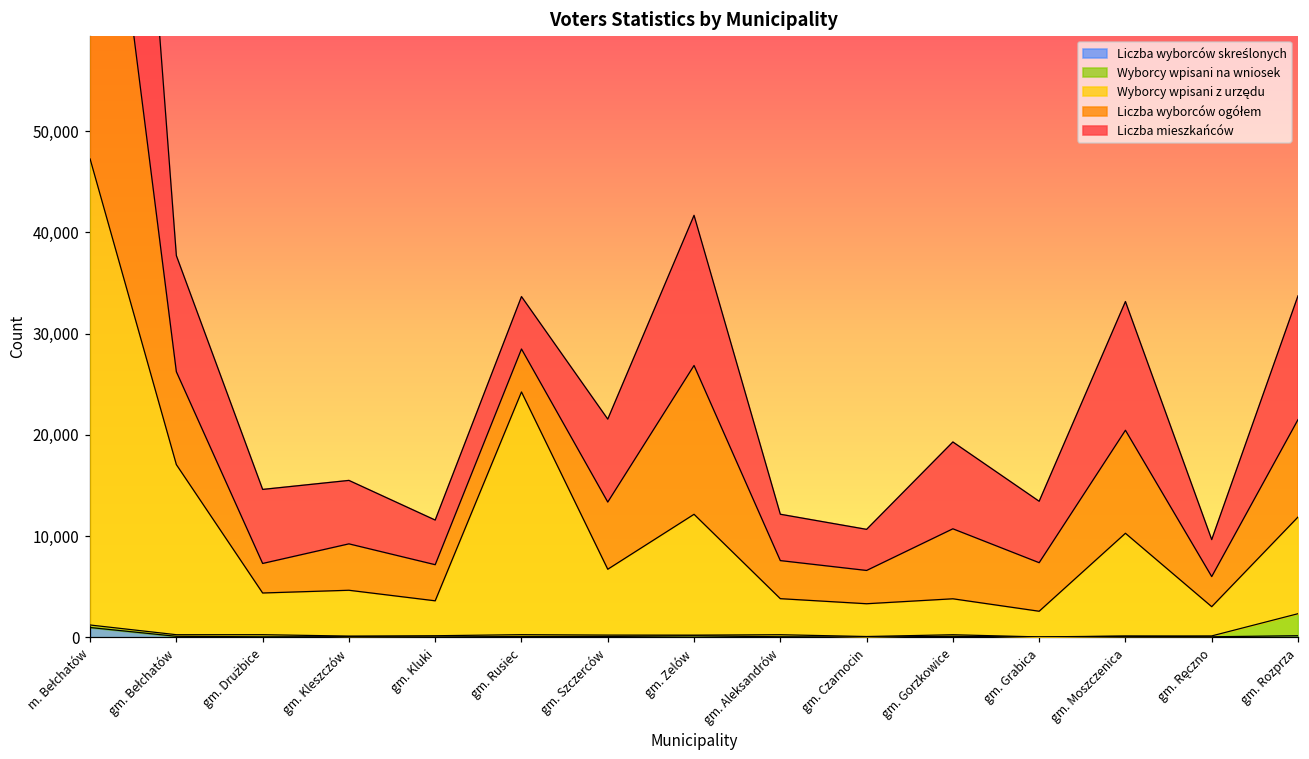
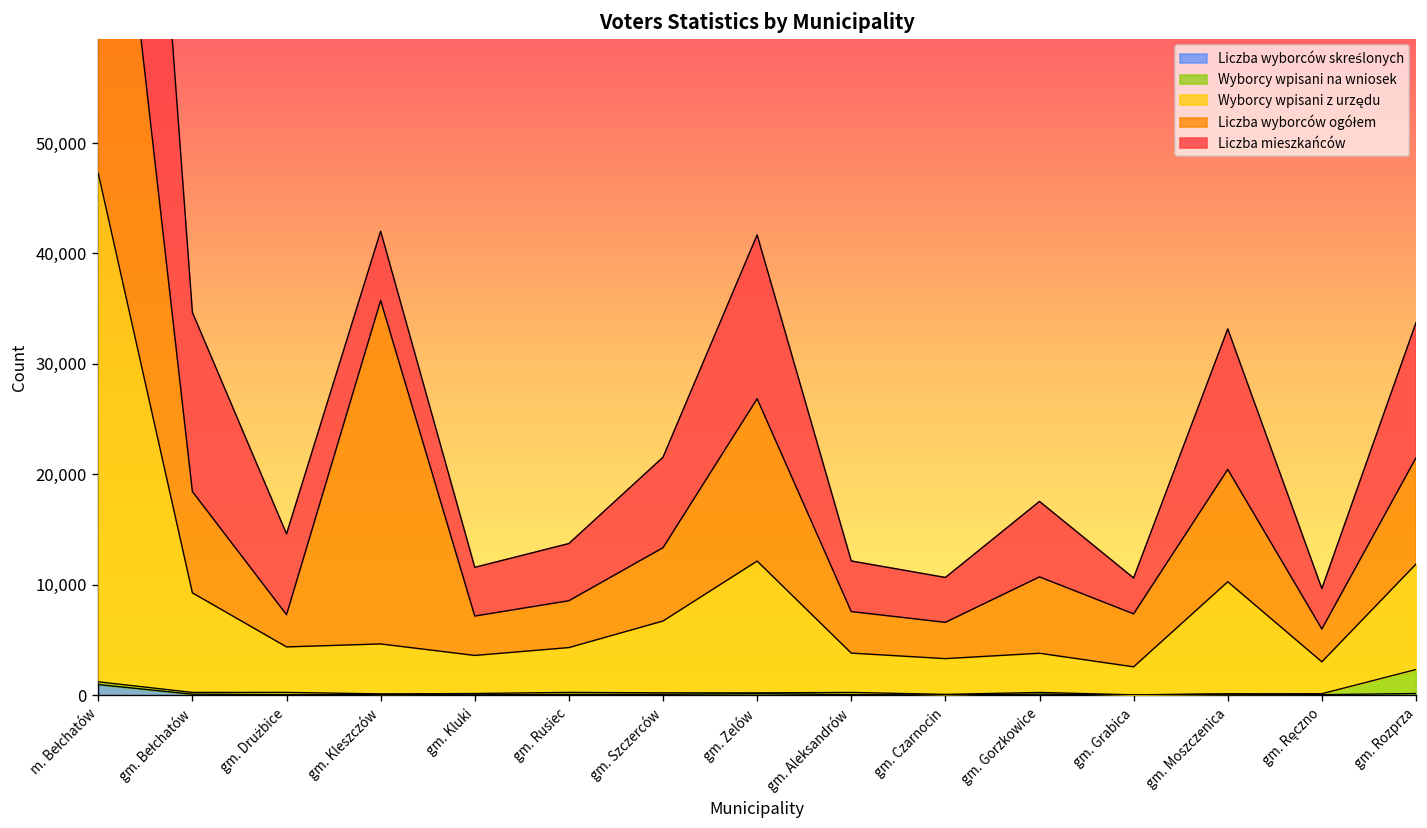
Wyborcy wpisani z urzędu, gm. Bełchatów: 17,000 -> 9,000
Liczba mieszkańców, gm. Bełchatów: 11,000 -> 16,000
Liczba wyborców ogółem, gm. Kleszczów: 5,000 -> 31,000
Wyborcy wpisani z urzędu, gm. Rusiec: 24,000 -> 4,000
Liczba mieszkańców, gm. Gorzkowice: 9,000 -> 7,000
Liczba mieszkańców, gm. Grabica: 6,000 -> 3,000
